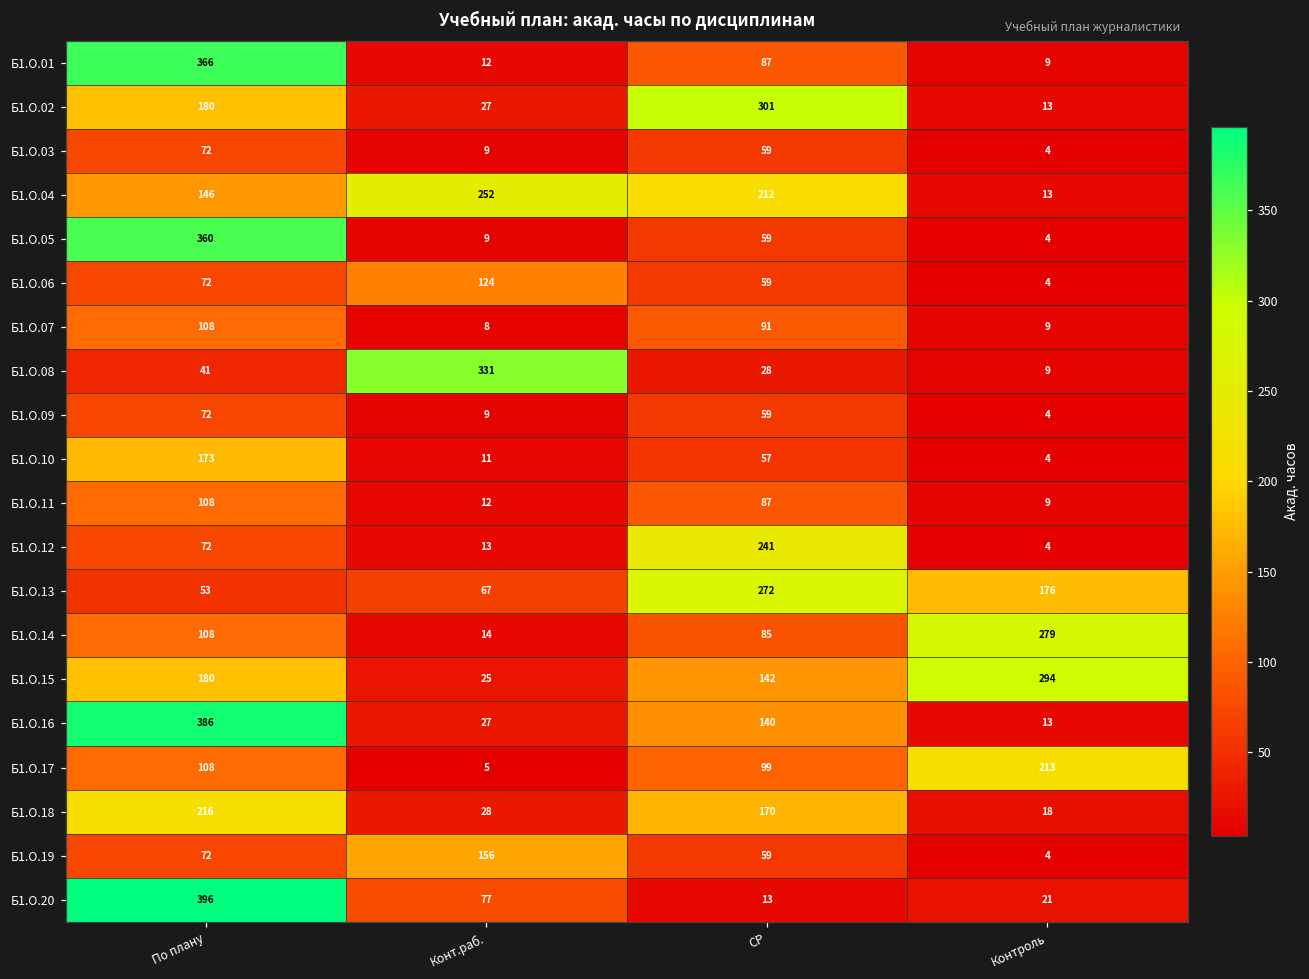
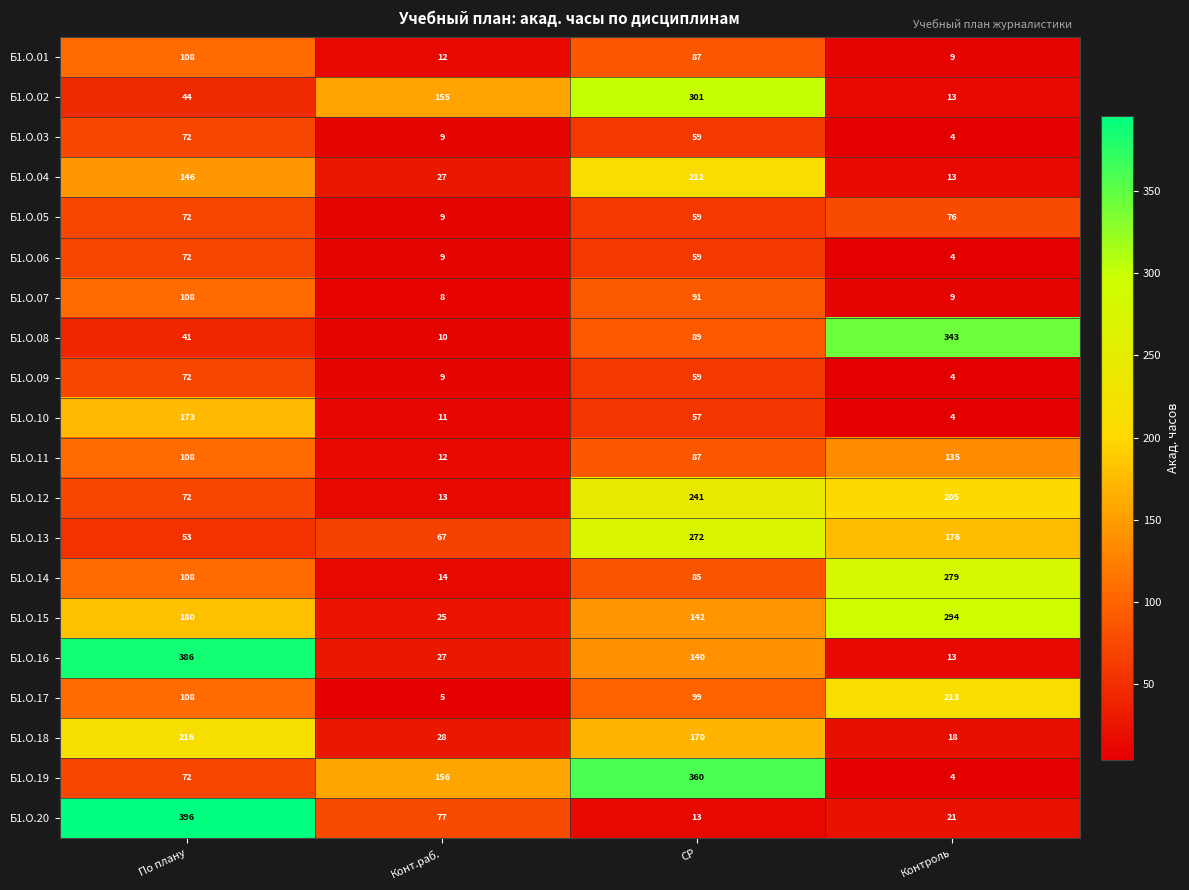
Б1.О.01, По плану: 366 -> 108
Б1.О.02, По плану: 180 -> 44
Б1.О.02, Конт.раб.: 27 -> 155
Б1.О.04, Конт.раб.: 252 -> 27
Б1.О.05, По плану: 360 -> 72
Б1.О.05, Контроль: 4 -> 76
Б1.О.06, Конт.раб.: 124 -> 9
Б1.О.08, Конт.раб.: 331 -> 10
Б1.О.08, СР: 28 -> 89
Б1.О.08, Контроль: 9 -> 343
Б1.О.11, Контроль: 9 -> 135
Б1.О.12, Контроль: 4 -> 205
Б1.О.19, СР: 59 -> 360
